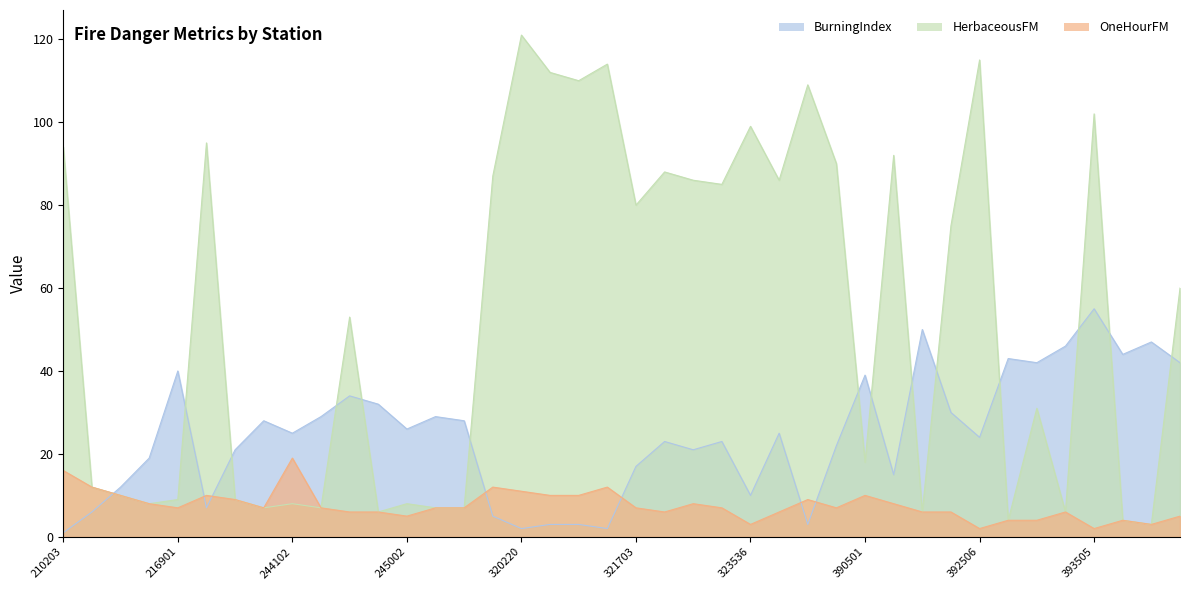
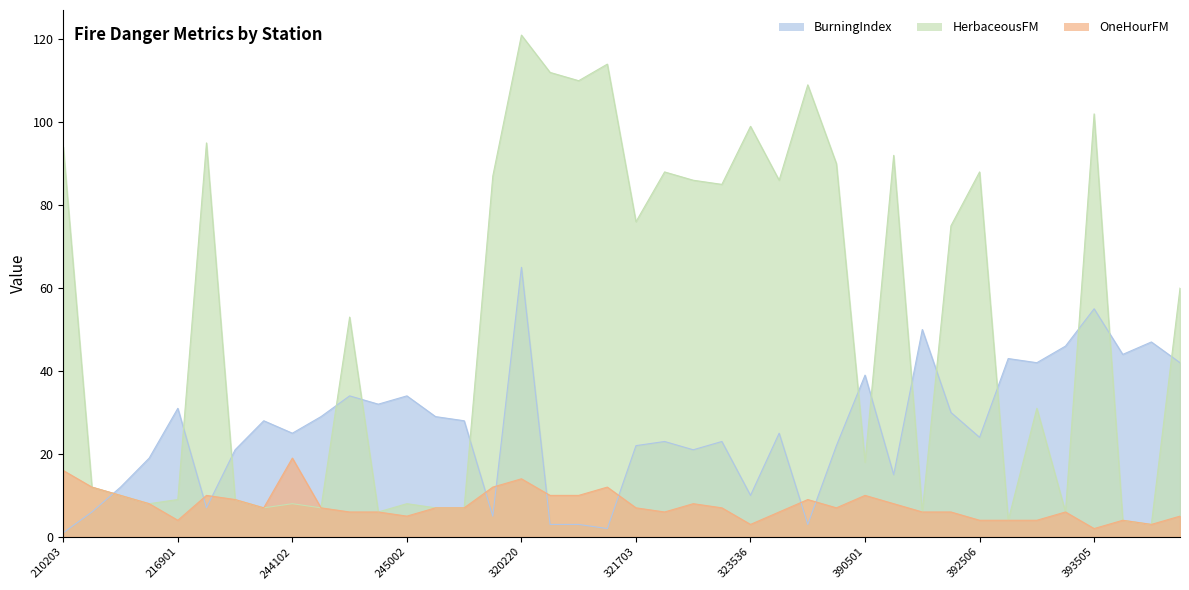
BurningIndex, 216901: 40 -> 31
OneHourFM, 216901: 7 -> 4
BurningIndex, 245002: 26 -> 34
BurningIndex, 320220: 2 -> 65
OneHourFM, 320220: 11 -> 14
BurningIndex, 321703: 17 -> 22
HerbaceousFM, 321703: 80 -> 76
HerbaceousFM, 392506: 115 -> 88
OneHourFM, 392506: 2 -> 4
